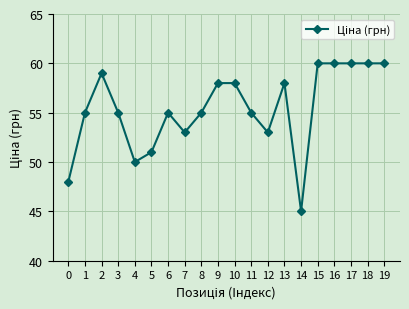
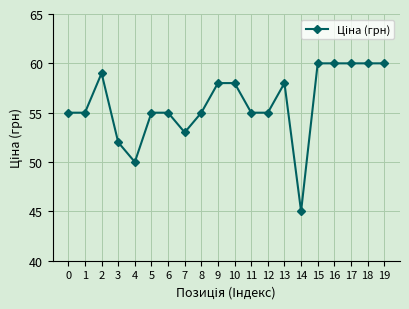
0: 48 -> 55
3: 55 -> 52
5: 51 -> 55
12: 53 -> 55
